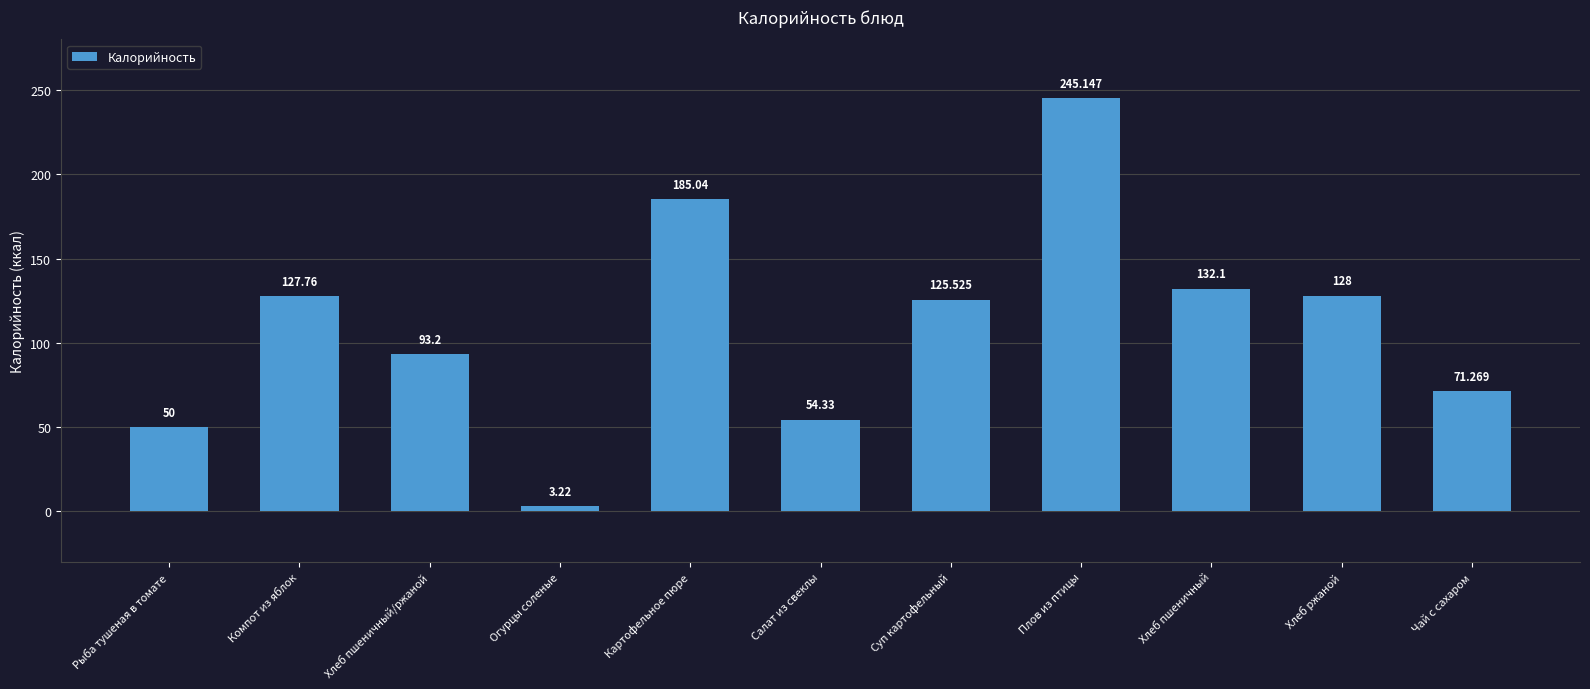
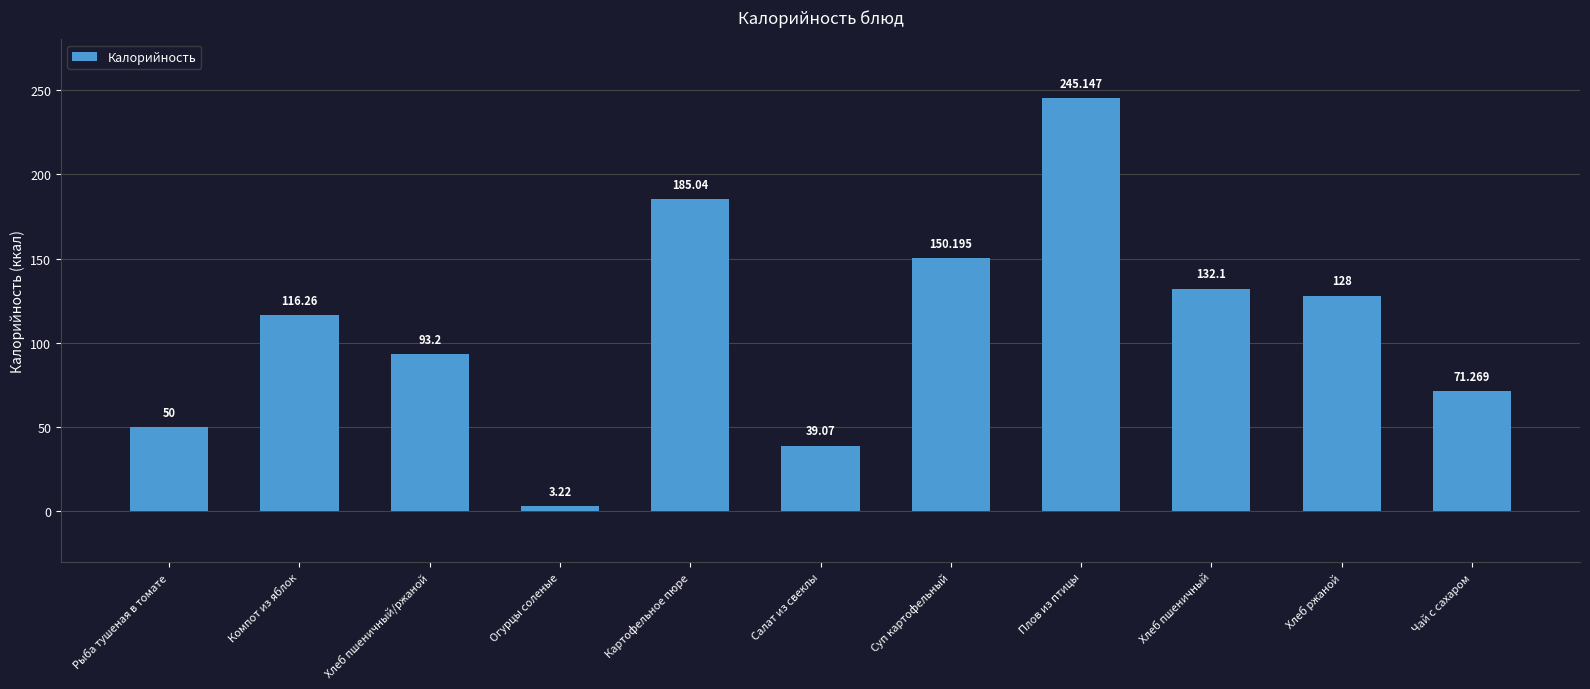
Компот из яблок: 127.76 -> 116.26
Салат из свеклы: 54.33 -> 39.07
Суп картофельный: 125.525 -> 150.195
